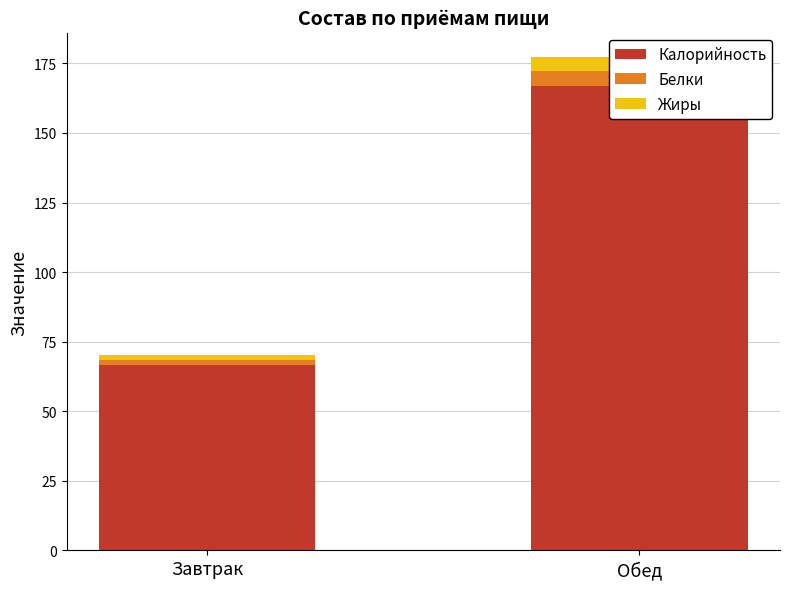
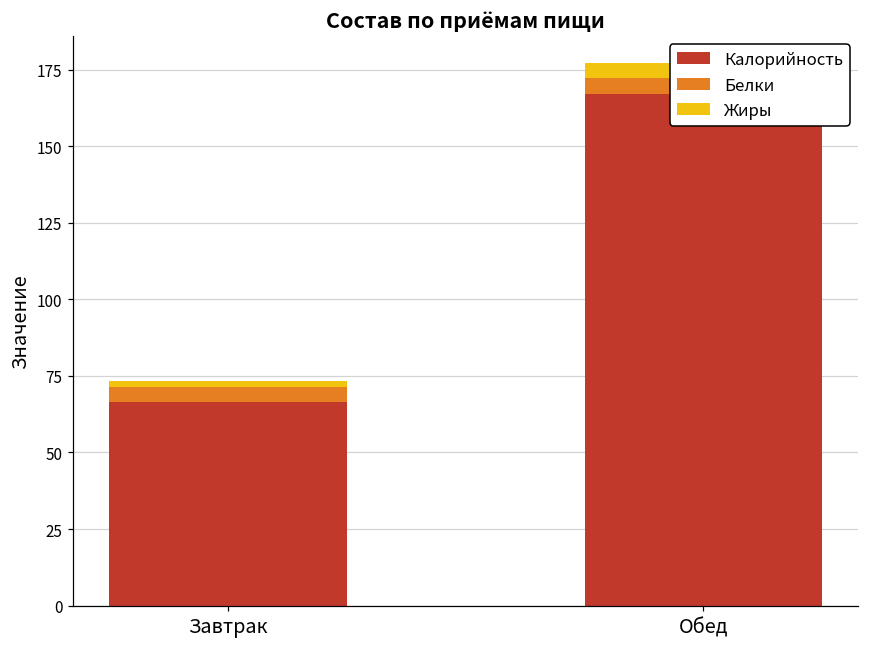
Белки, Завтрак: 2 -> 5
